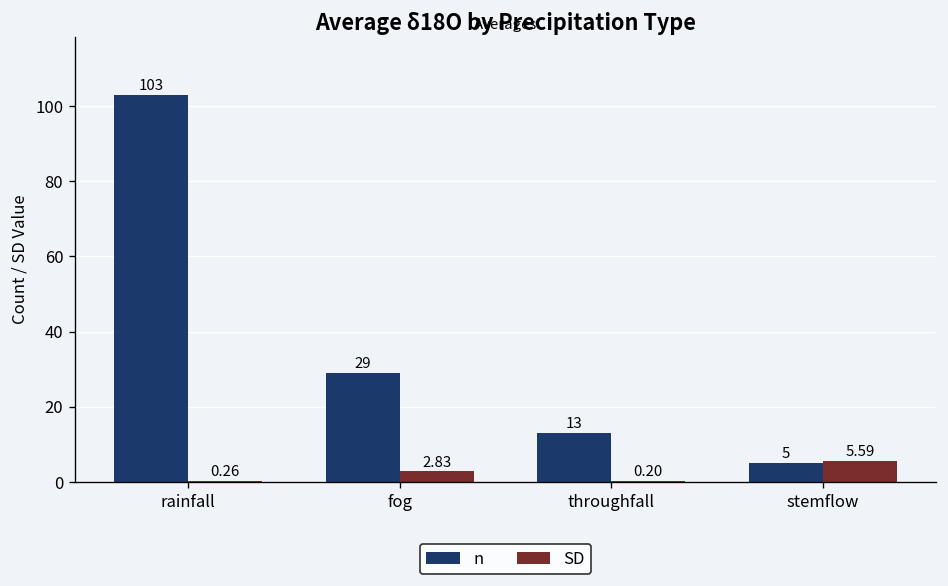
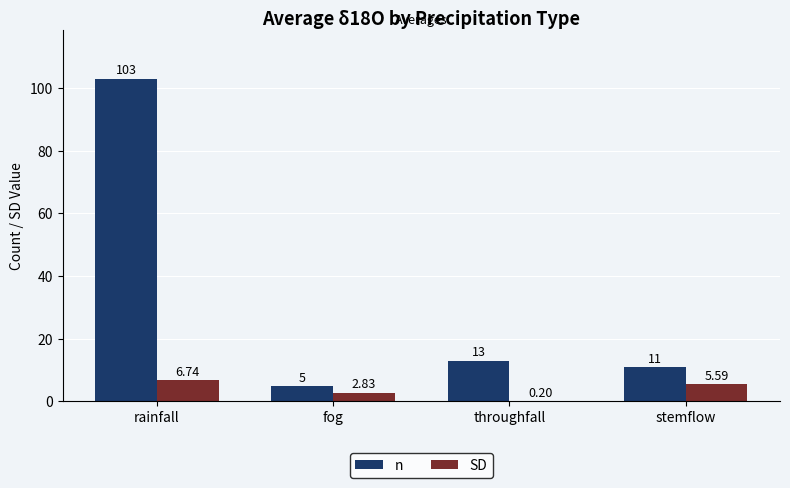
SD, rainfall: 0.26 -> 6.74
n, fog: 29 -> 5
n, stemflow: 5 -> 11
